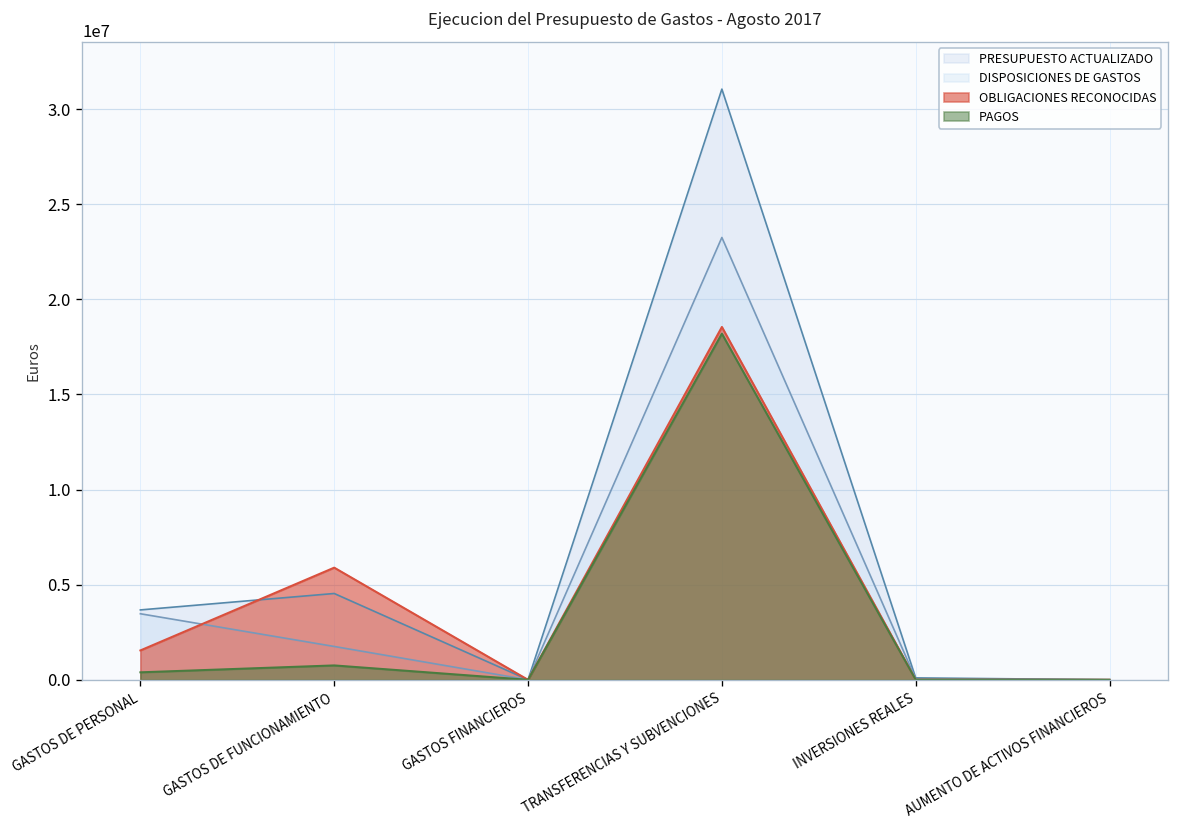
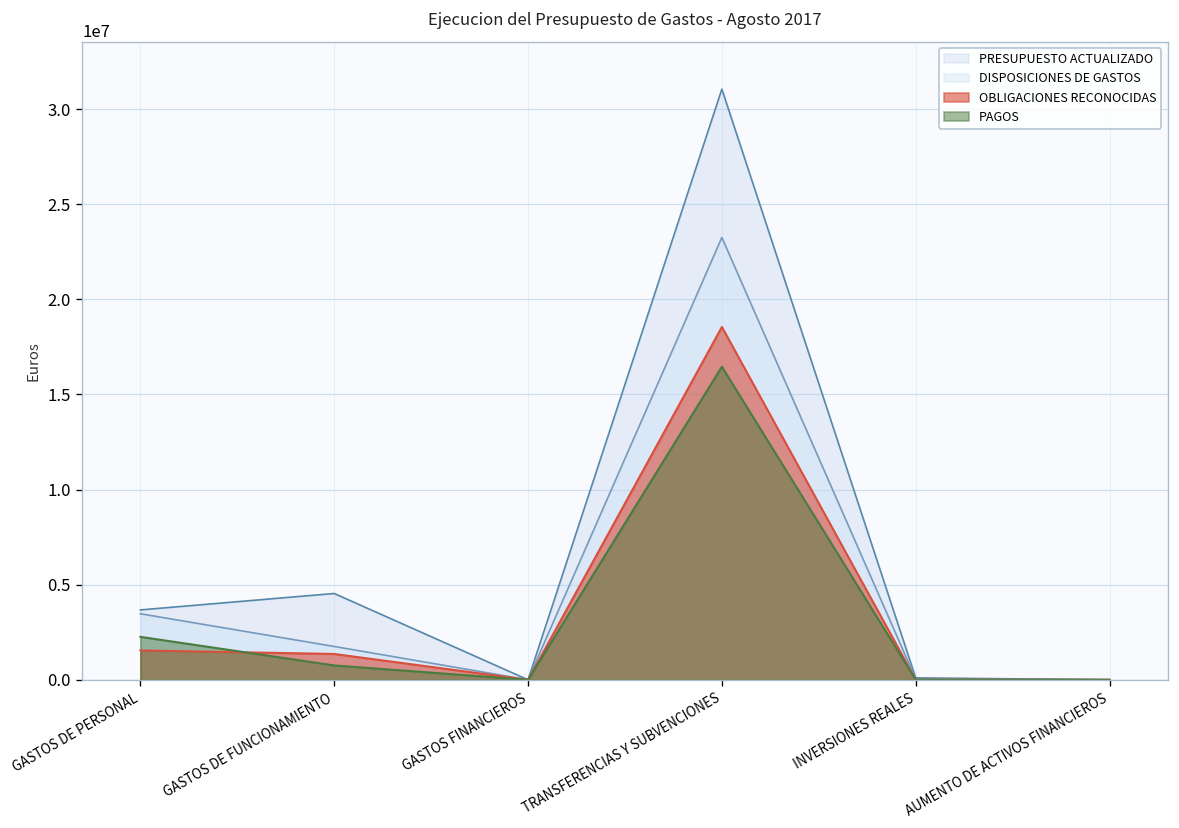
PAGOS, GASTOS DE PERSONAL: 400000 -> 2300000
OBLIGACIONES RECONOCIDAS, GASTOS DE FUNCIONAMIENTO: 5900000 -> 1400000
PAGOS, TRANSFERENCIAS Y SUBVENCIONES: 18200000 -> 16500000
